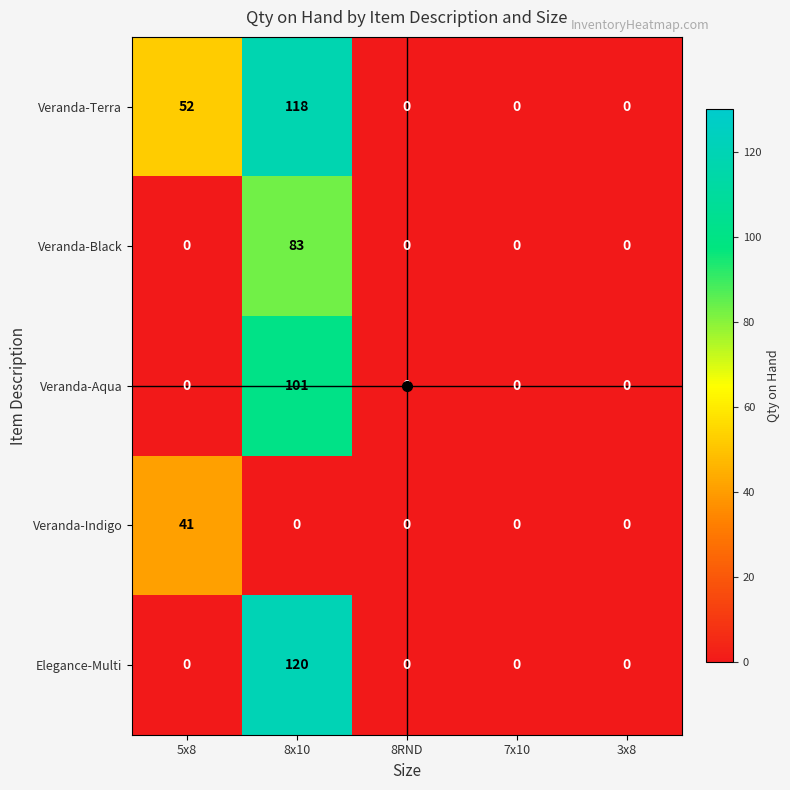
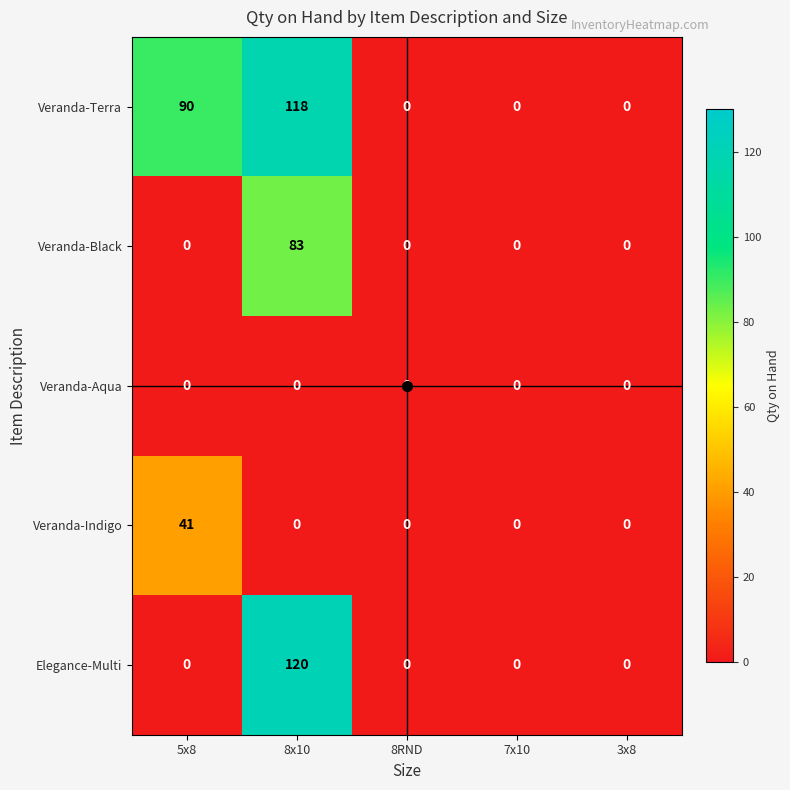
Veranda-Terra, 5x8: 52 -> 90
Veranda-Aqua, 8x10: 101 -> 0
